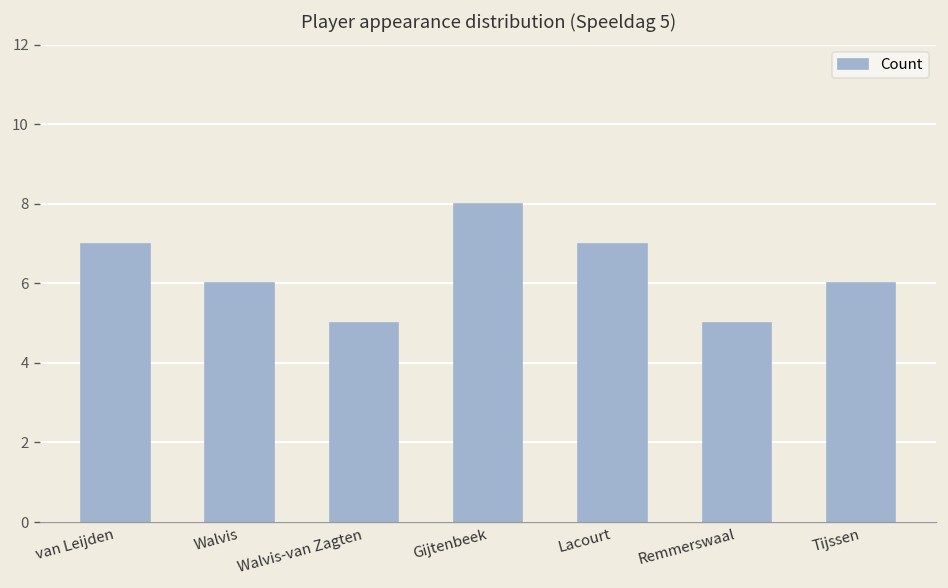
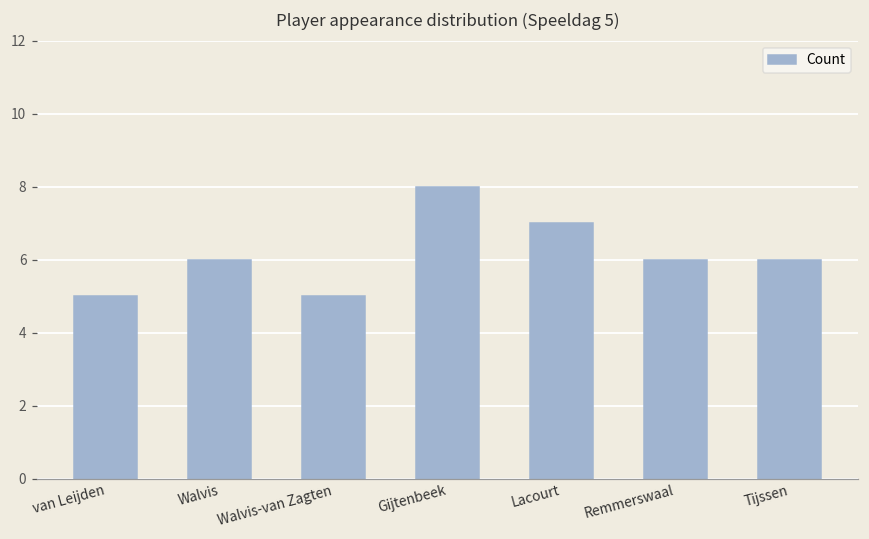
van Leijden: 7 -> 5
Remmerswaal: 5 -> 6
